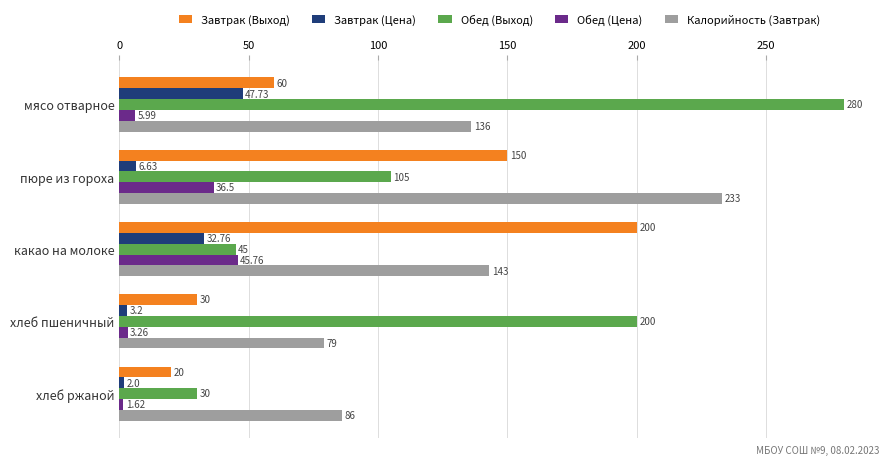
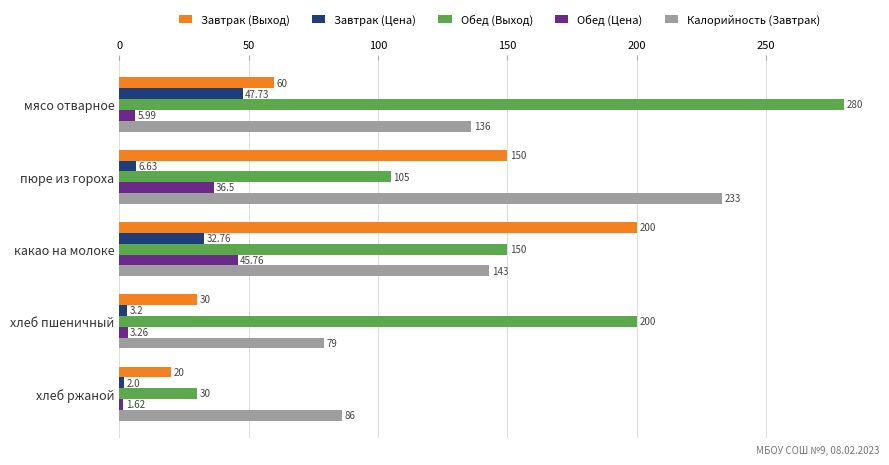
Обед (Выход), какао на молоке: 45 -> 150
